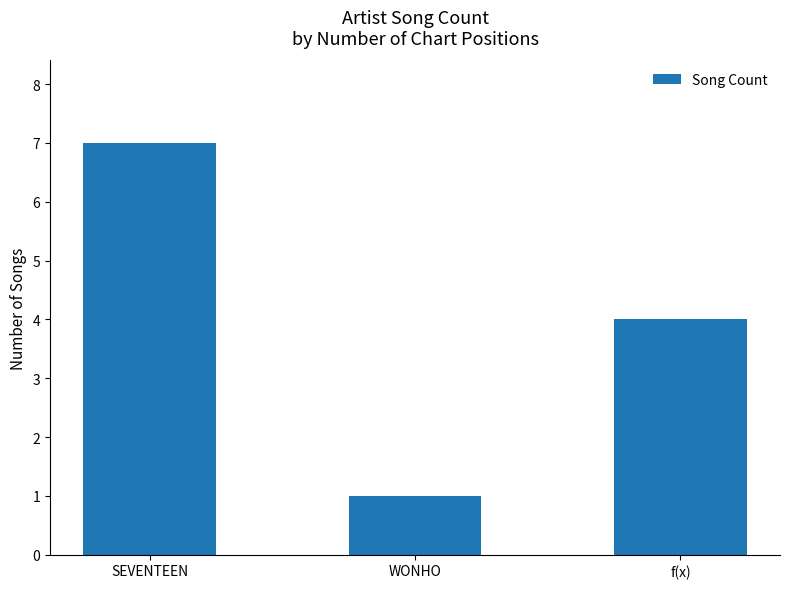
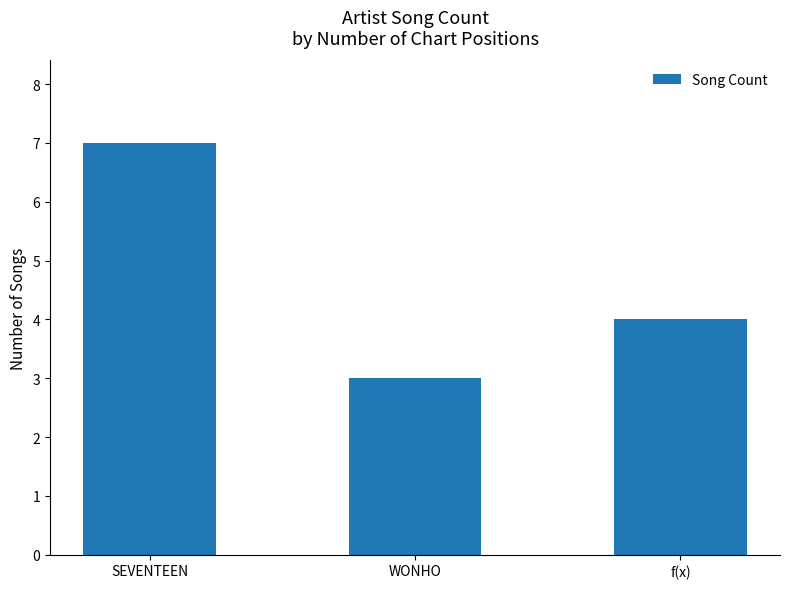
WONHO: 1 -> 3
